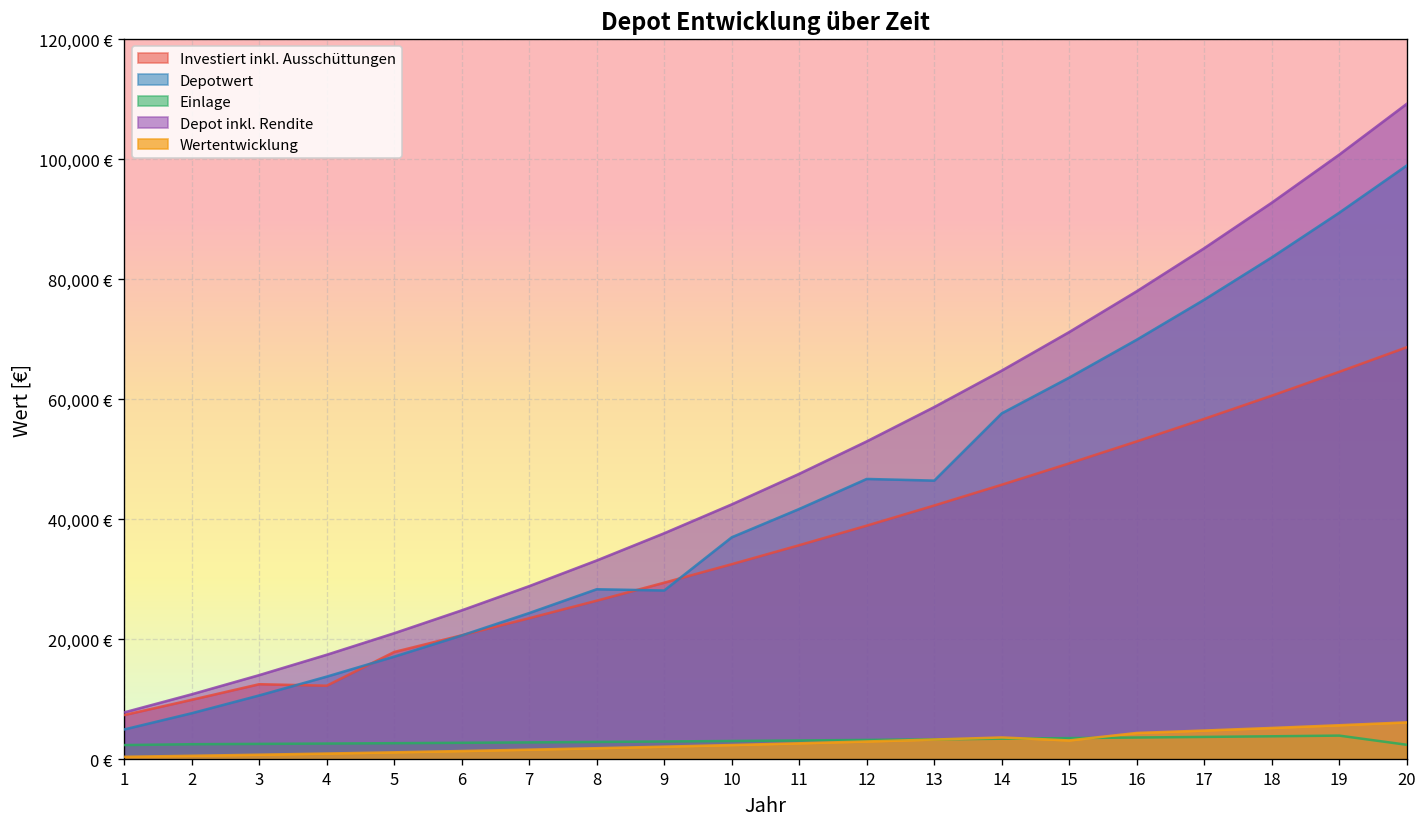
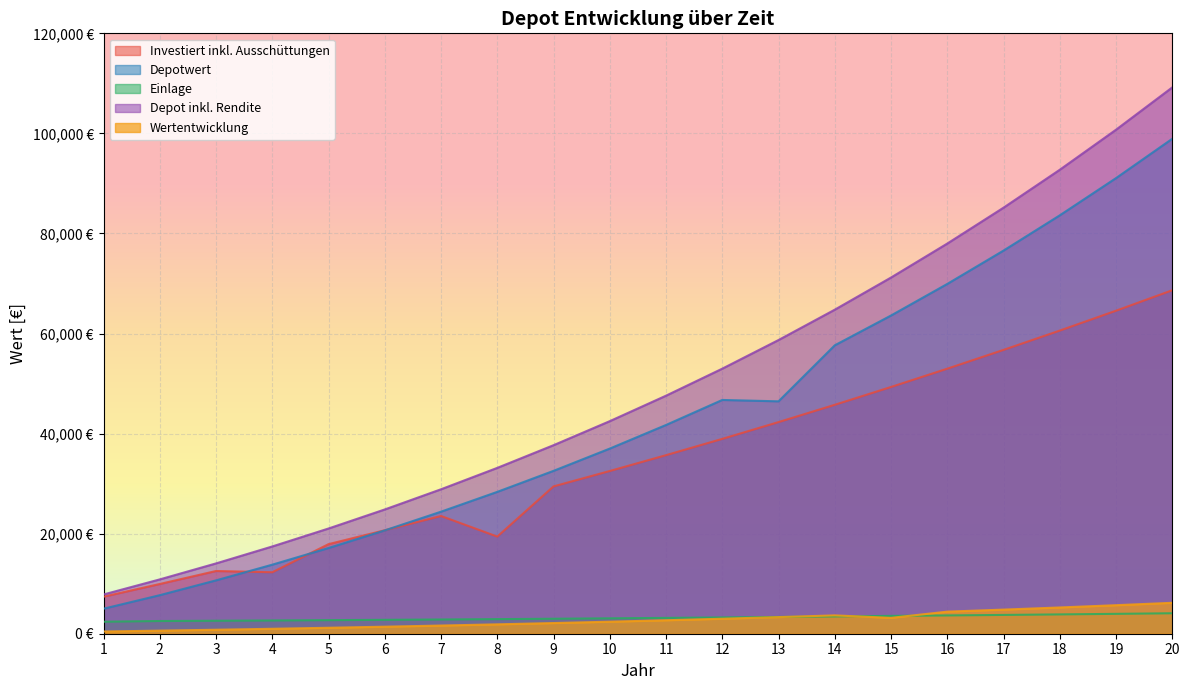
Investiert inkl. Ausschüttungen, 8: 26,000 € -> 19,000 €
Depotwert, 9: 28,000 € -> 33,000 €
Einlage, 20: 2,000 € -> 4,000 €
